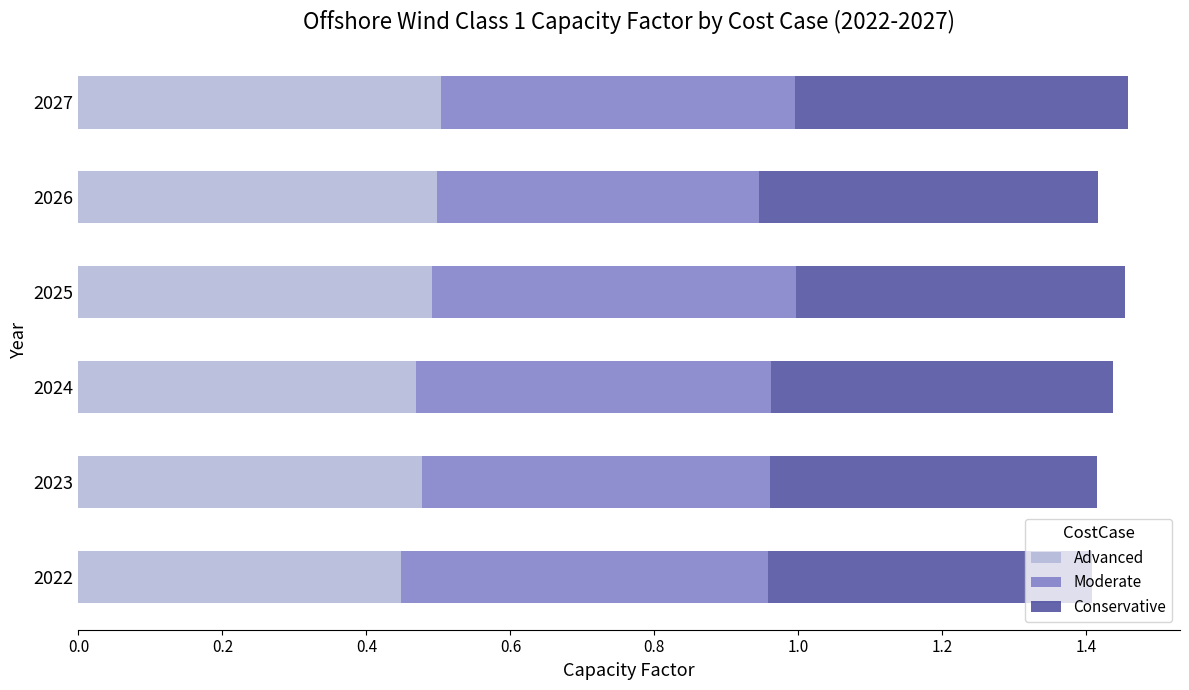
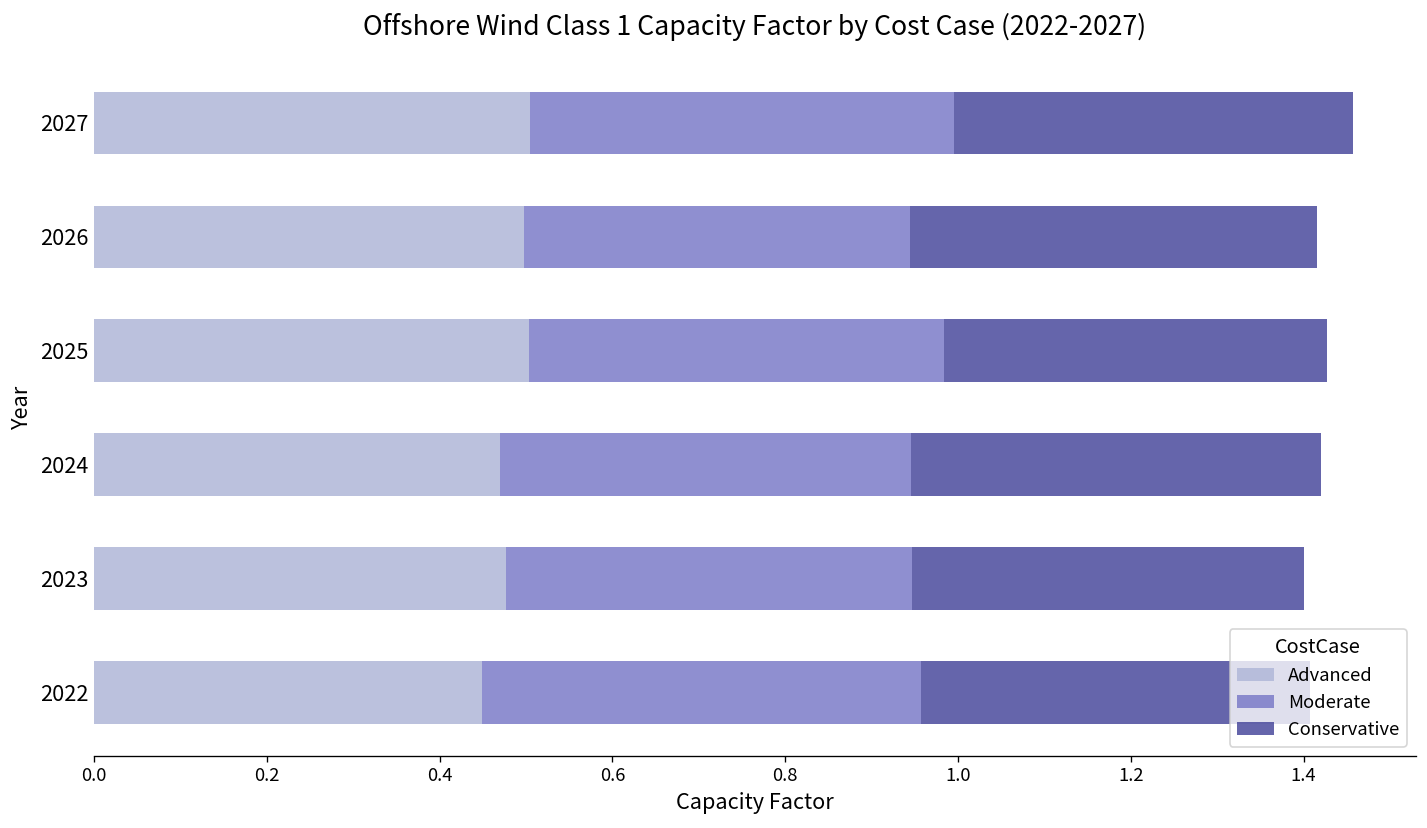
Advanced, 2025: 0.49 -> 0.50
Moderate, 2025: 0.50 -> 0.48
Conservative, 2025: 0.46 -> 0.44
Moderate, 2024: 0.49 -> 0.48
Moderate, 2023: 0.48 -> 0.47
